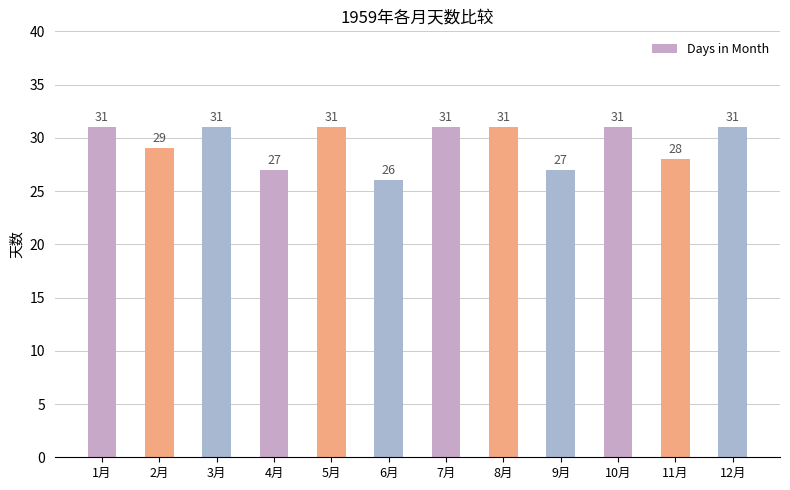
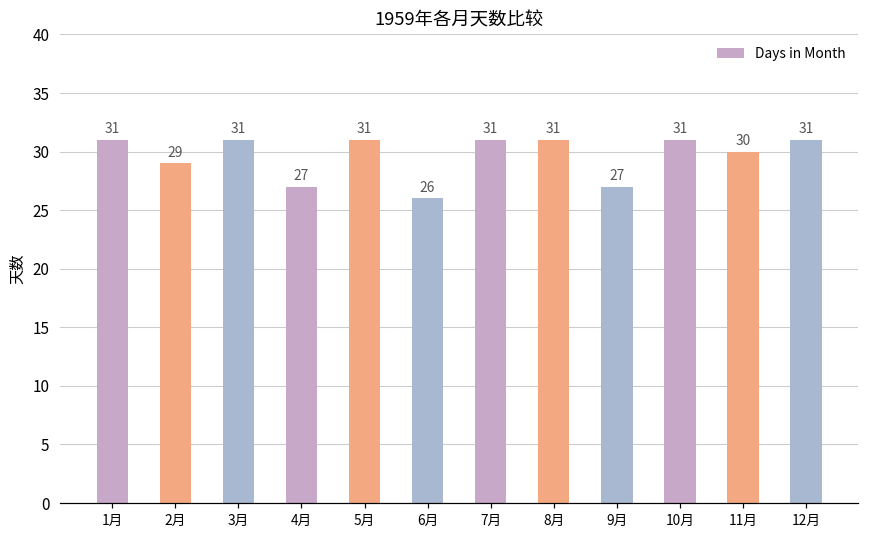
11月: 28 -> 30
